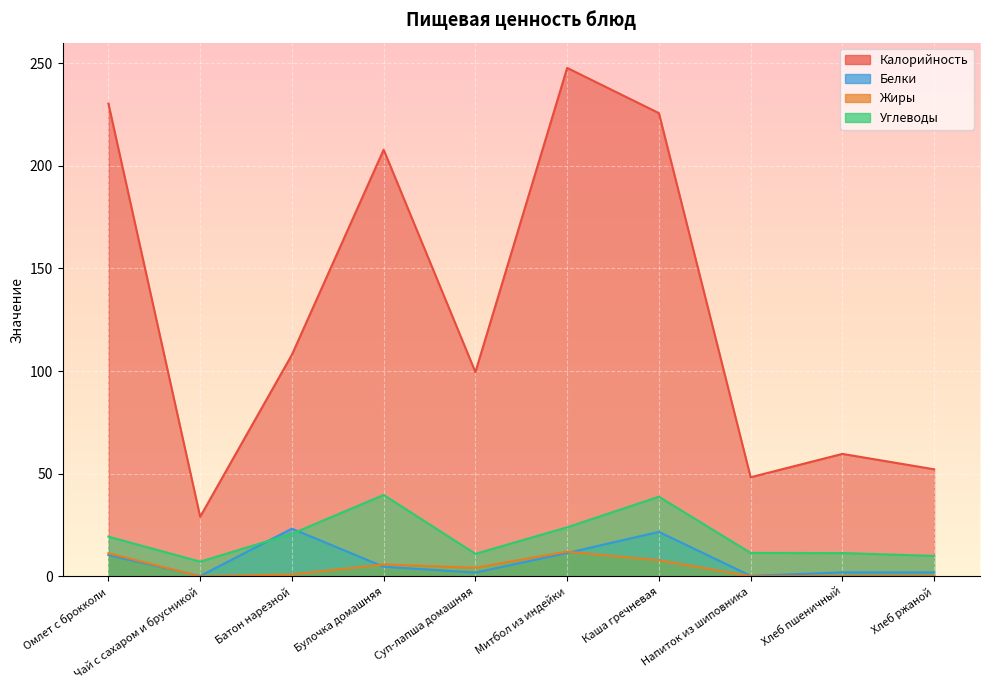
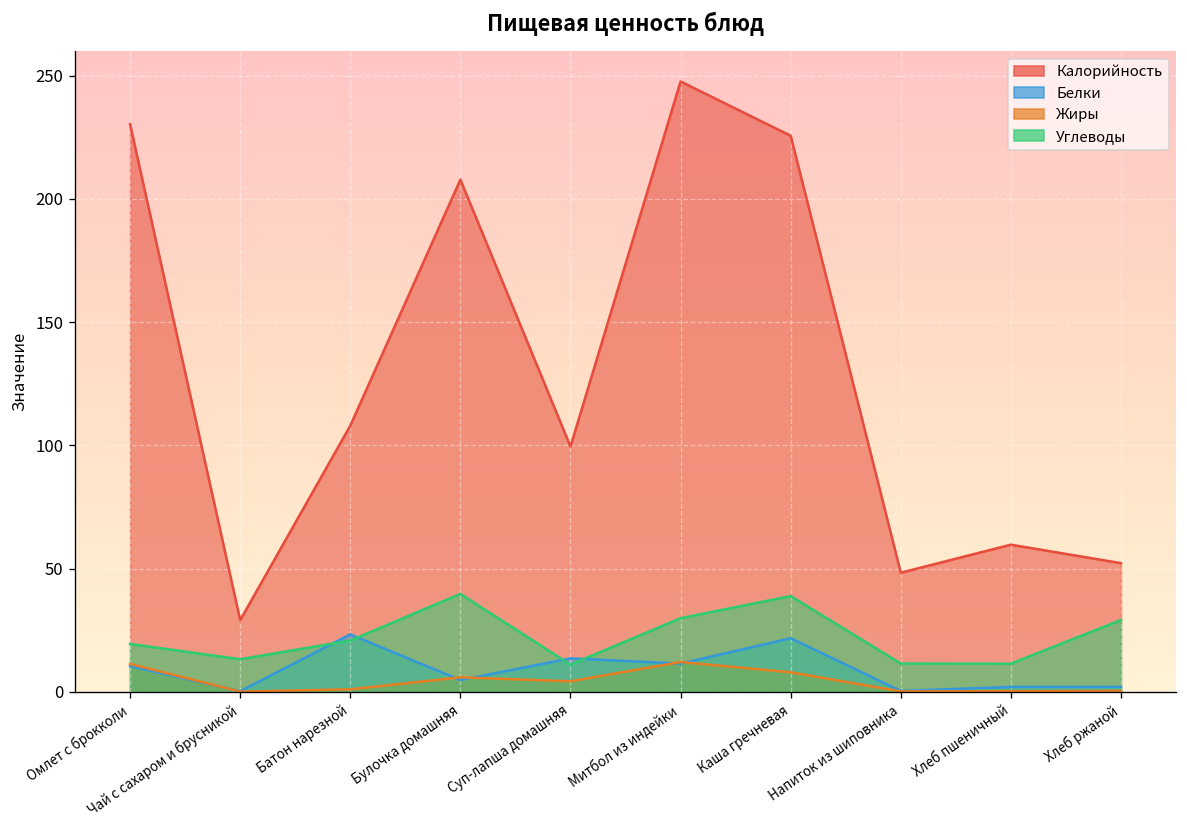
Углеводы, Чай с сахаром и брусникой: 7 -> 13
Белки, Суп-лапша домашняя: 2 -> 14
Углеводы, Митбол из индейки: 24 -> 30
Углеводы, Хлеб ржаной: 10 -> 29
